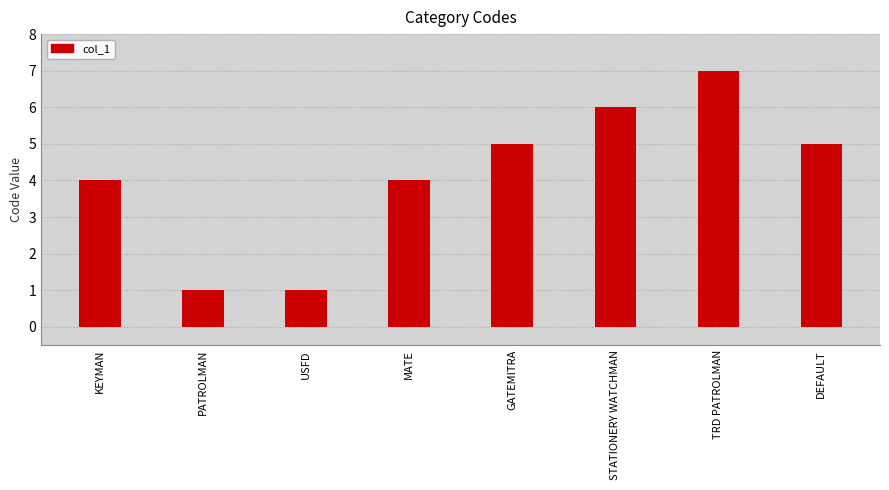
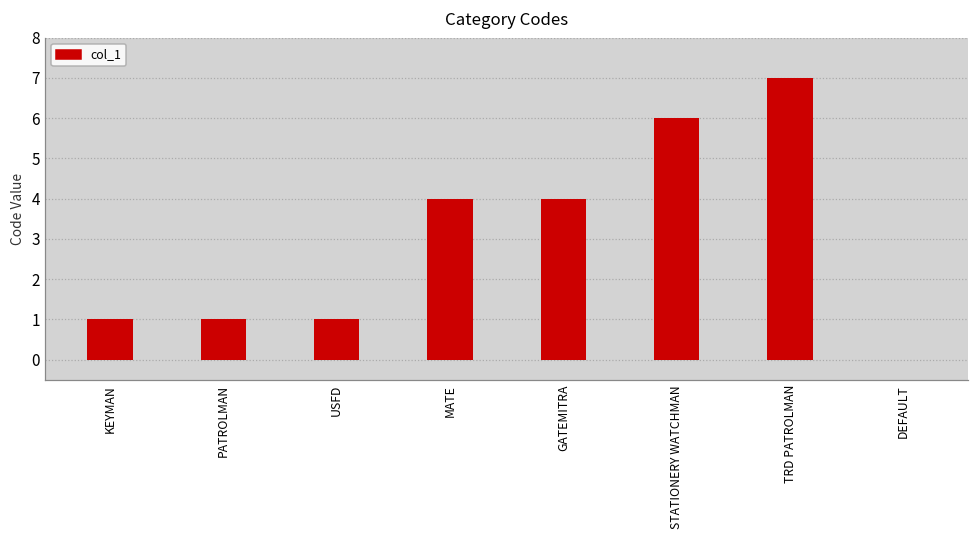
KEYMAN: 4 -> 1
GATEMITRA: 5 -> 4
DEFAULT: 5 -> 0
